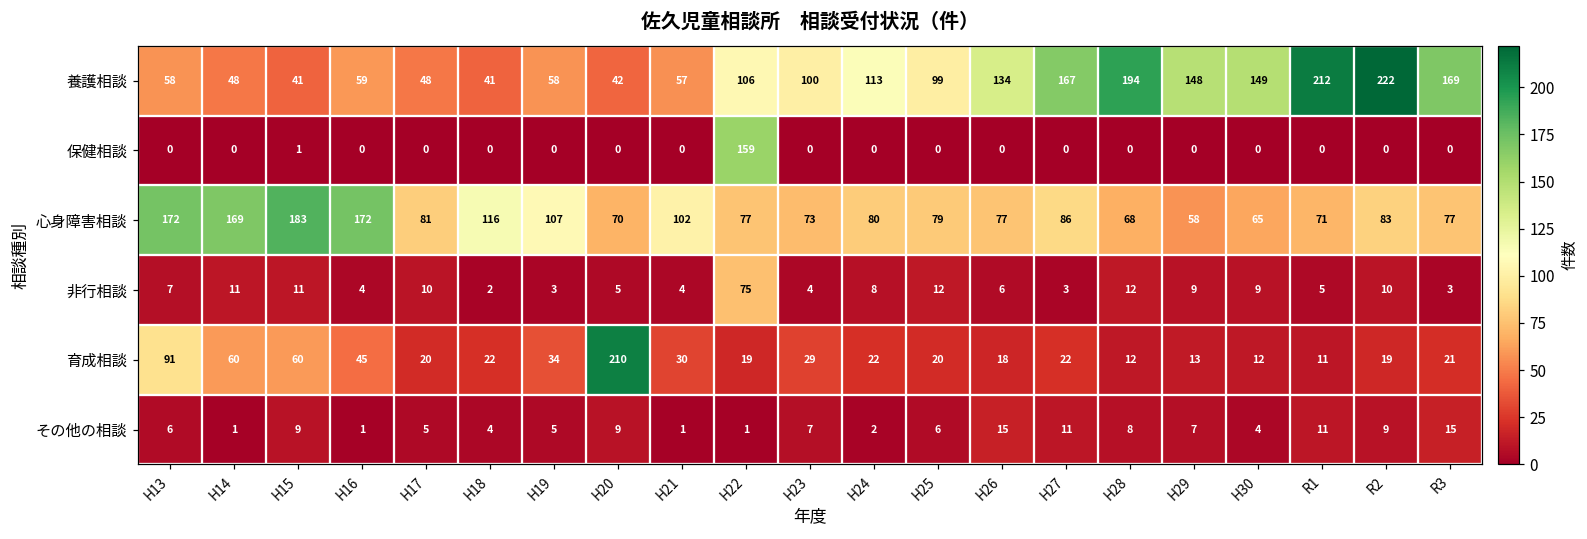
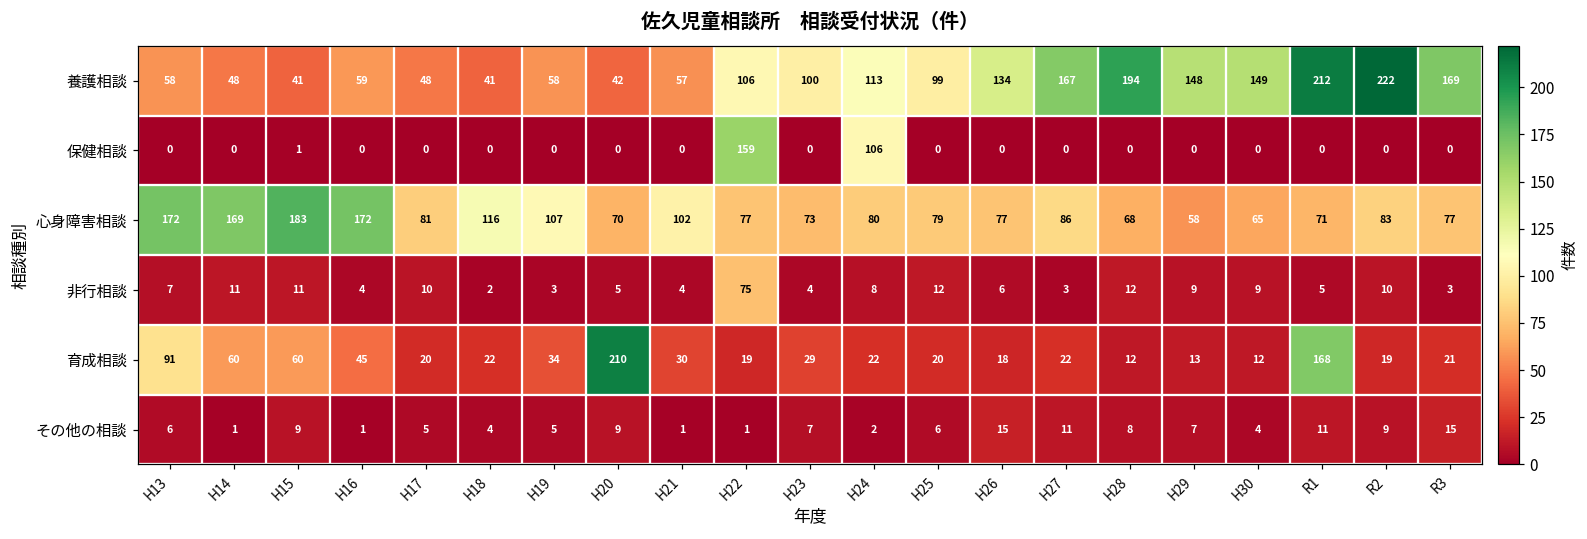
保健相談, H24: 0 -> 106
育成相談, R1: 11 -> 168
